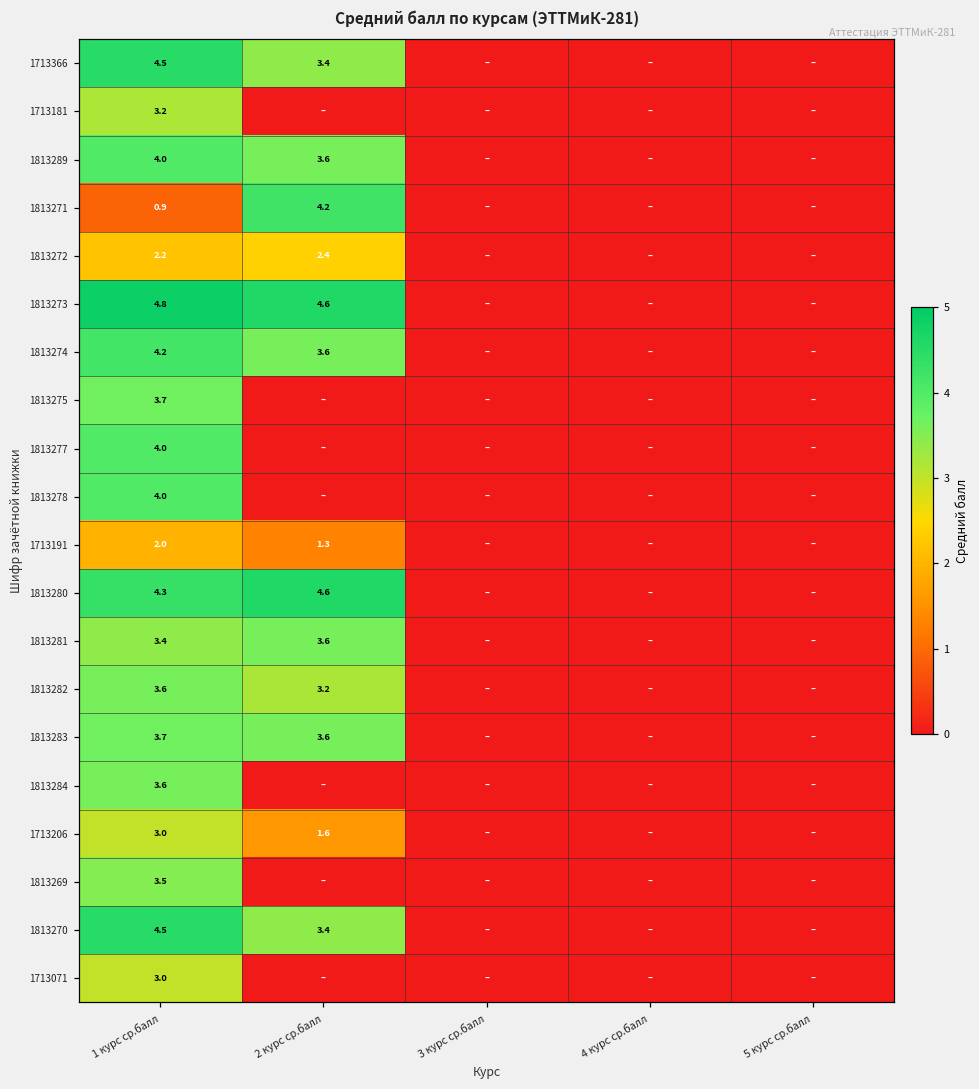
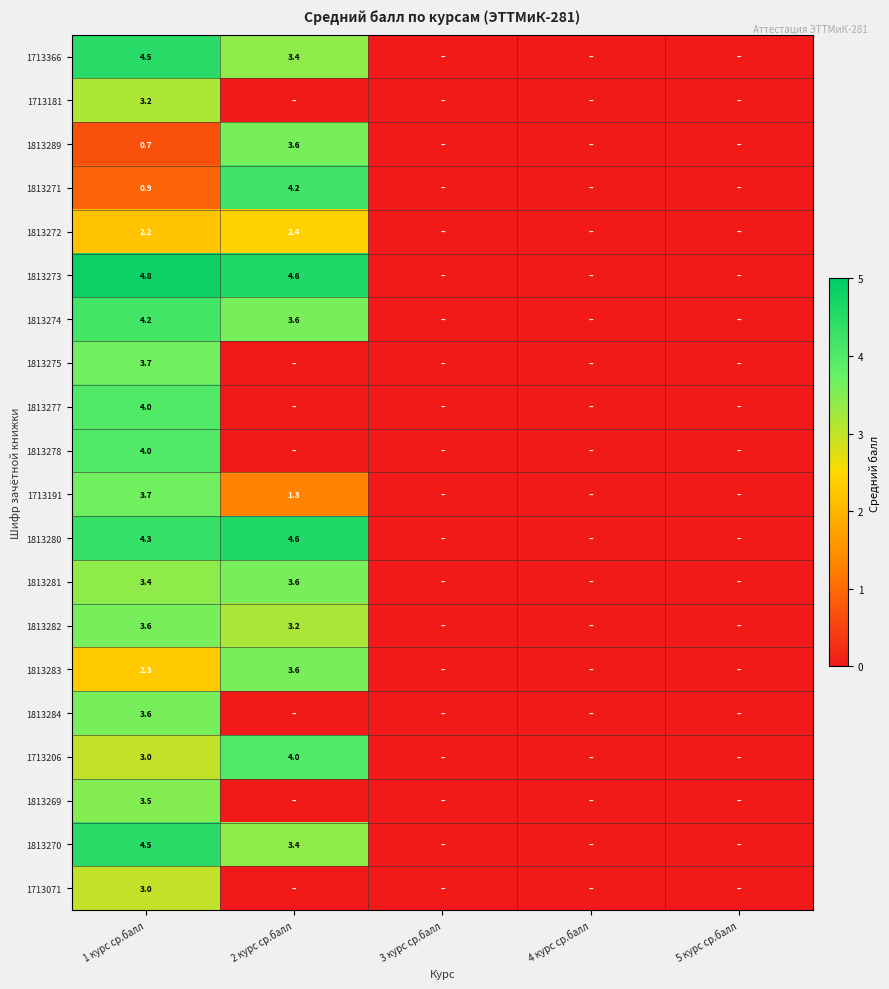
1813289, 1 курс ср.балл: 4.0 -> 0.7
1713191, 1 курс ср.балл: 2.0 -> 3.7
1813283, 1 курс ср.балл: 3.7 -> 2.3
1713206, 2 курс ср.балл: 1.6 -> 4.0
